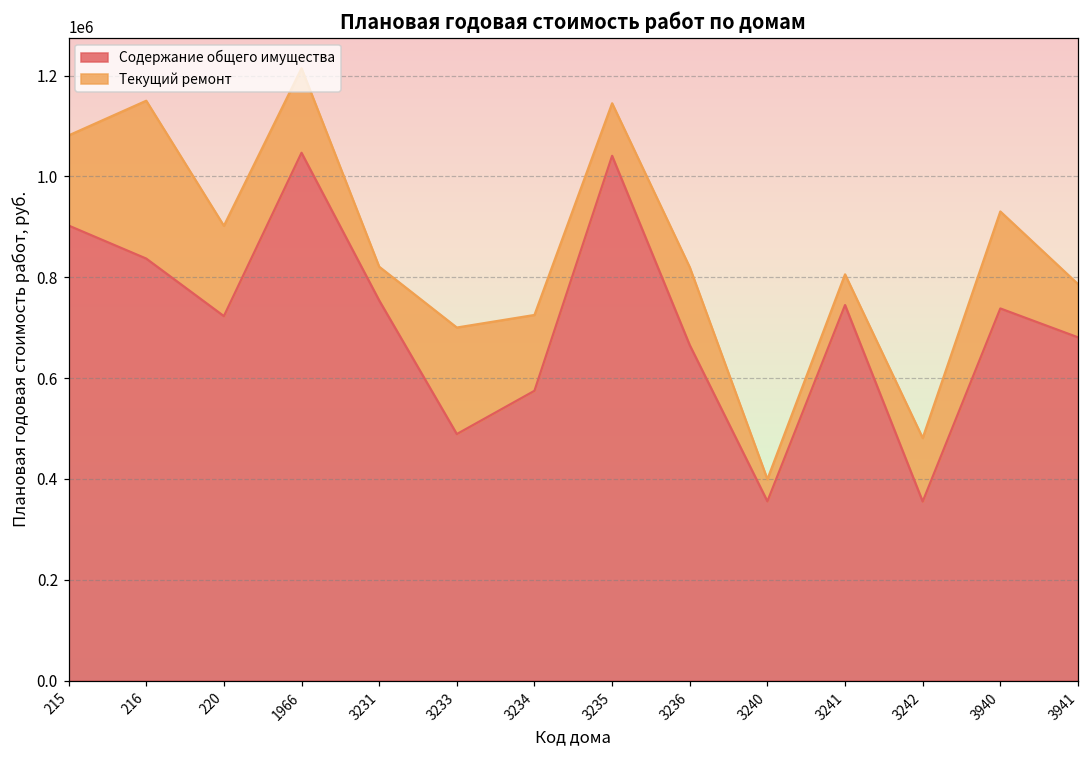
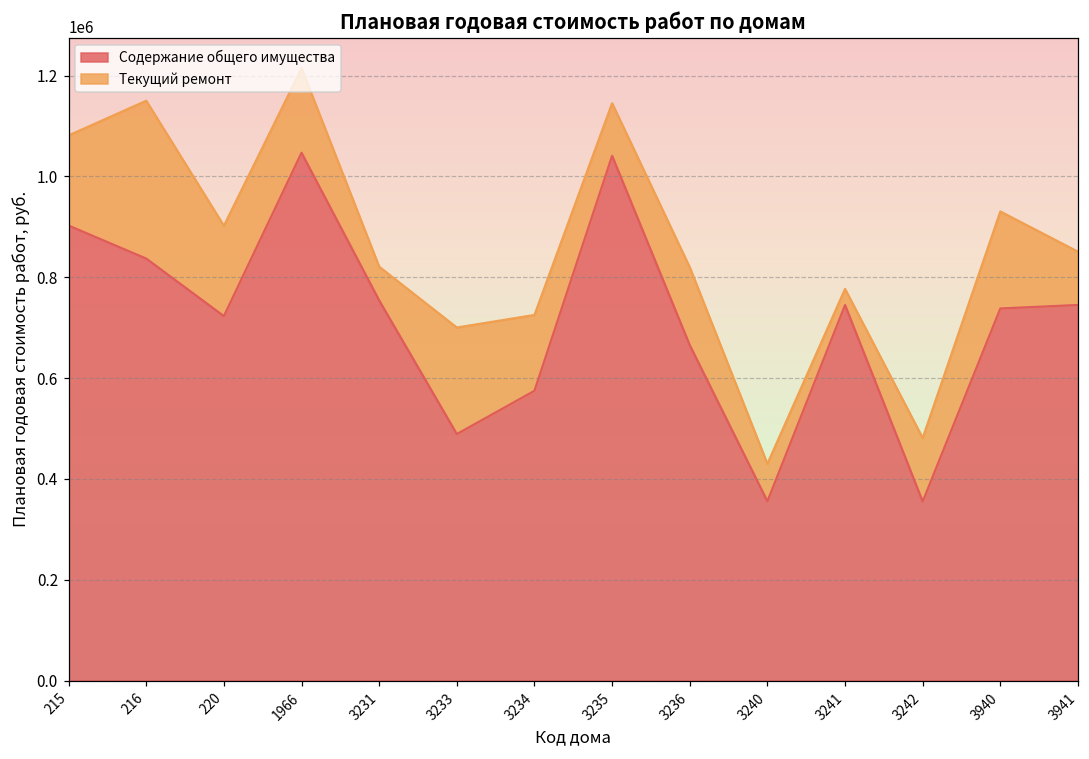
Текущий ремонт, 3240: 40000 -> 70000
Текущий ремонт, 3241: 60000 -> 30000
Содержание общего имущества, 3941: 680000 -> 740000
